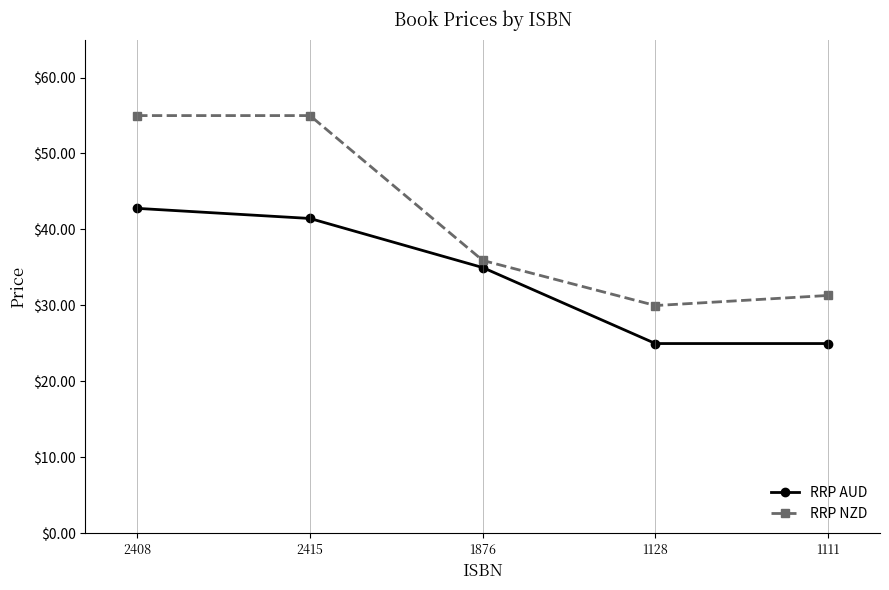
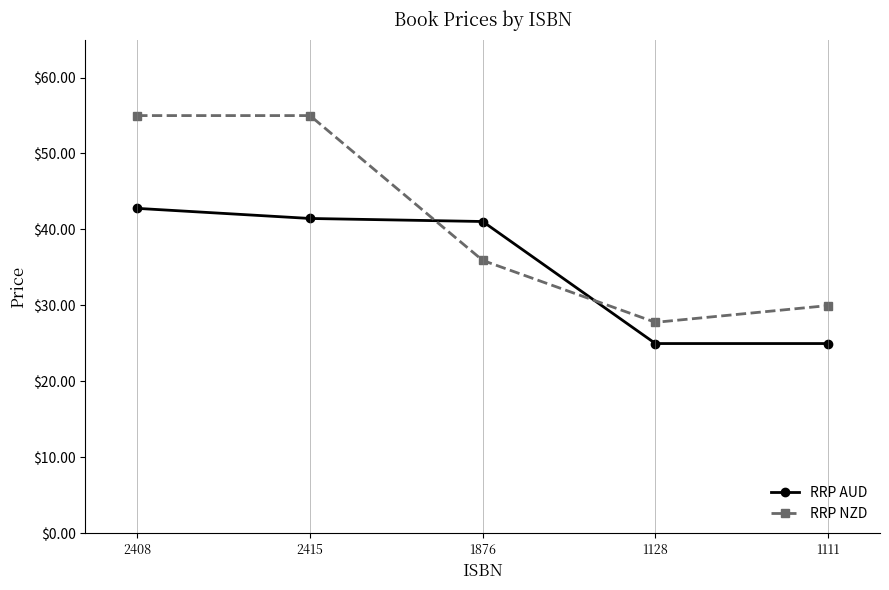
RRP AUD, 1876: $35 -> $41
RRP NZD, 1128: $30 -> $28
RRP NZD, 1111: $31 -> $30
